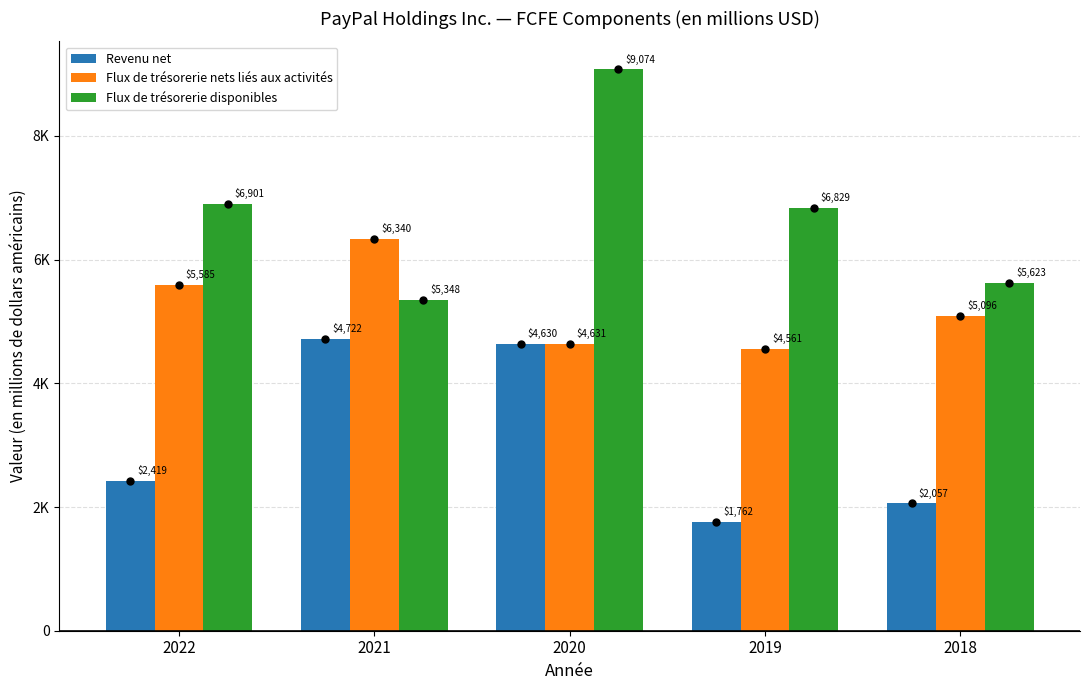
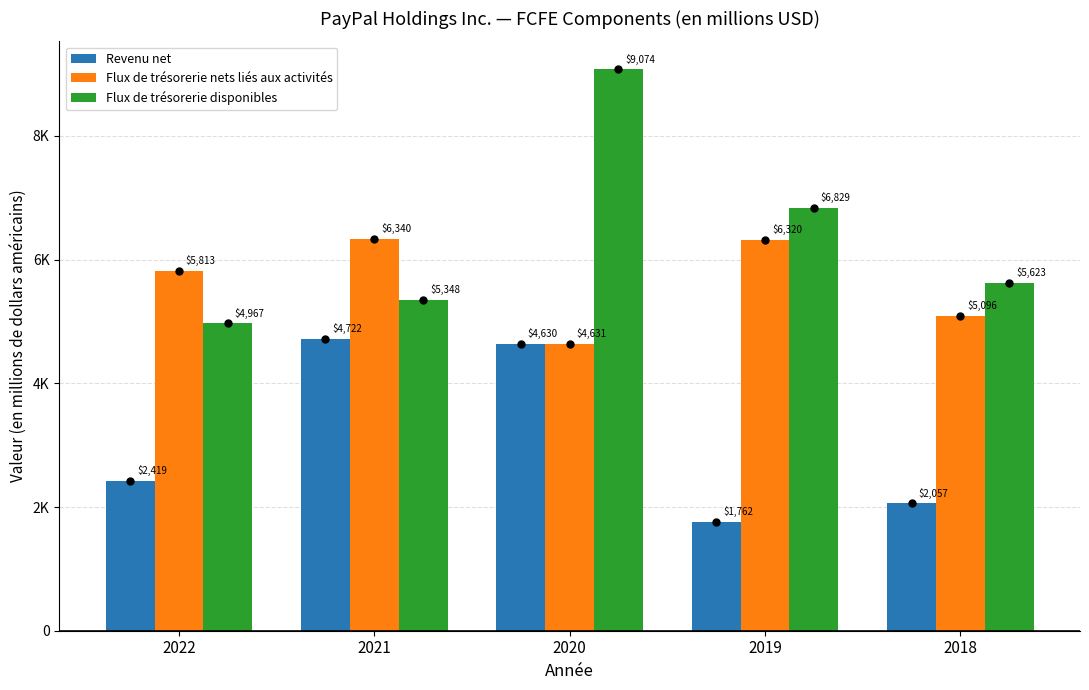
Flux de trésorerie nets liés aux activités, 2022: $5,585 -> $5,813
Flux de trésorerie disponibles, 2022: $6,901 -> $4,967
Flux de trésorerie nets liés aux activités, 2019: $4,561 -> $6,320
